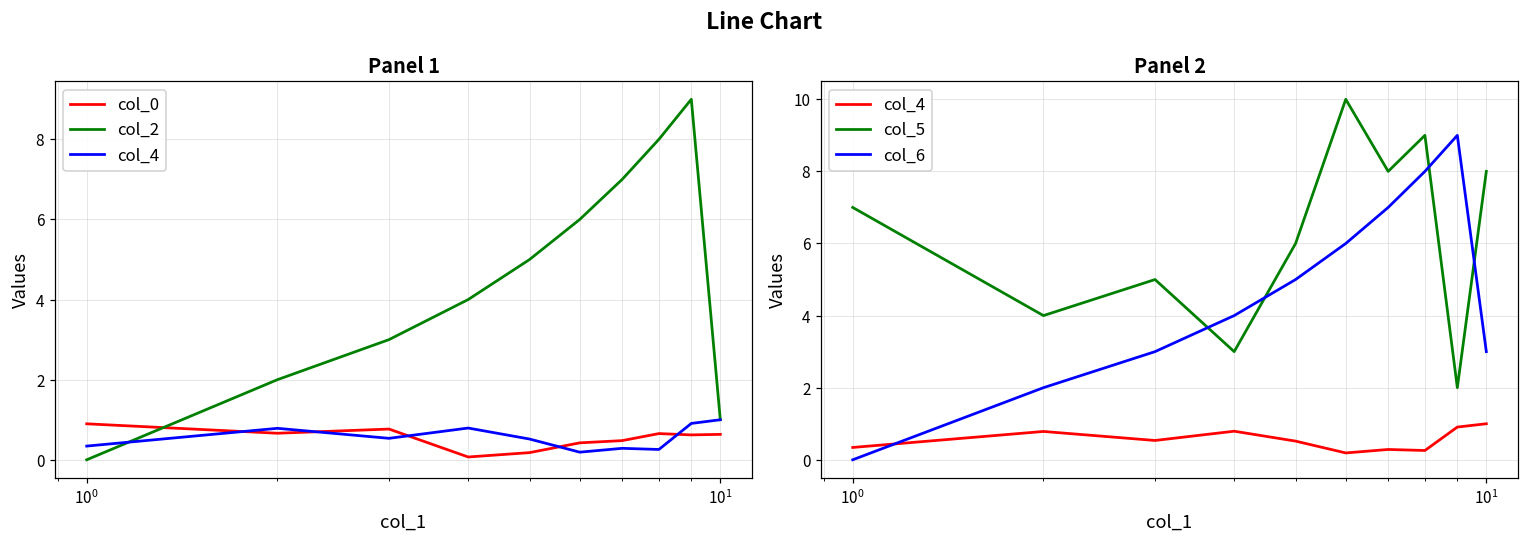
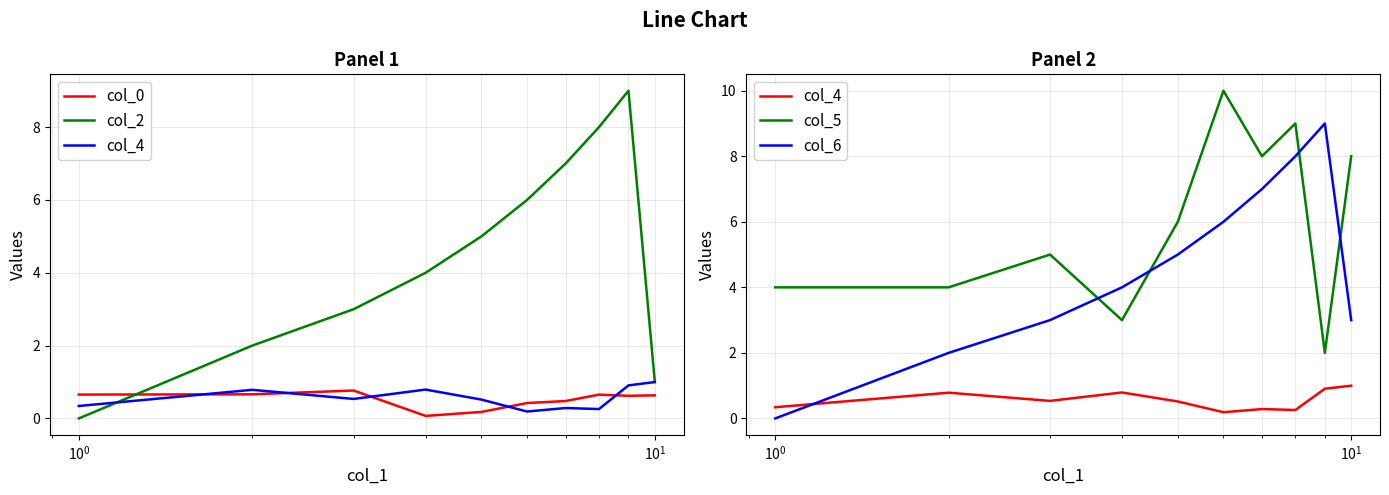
Panel 1, col_0, 10^0: 0.9 -> 0.7
Panel 2, col_5, 10^0: 7 -> 4
